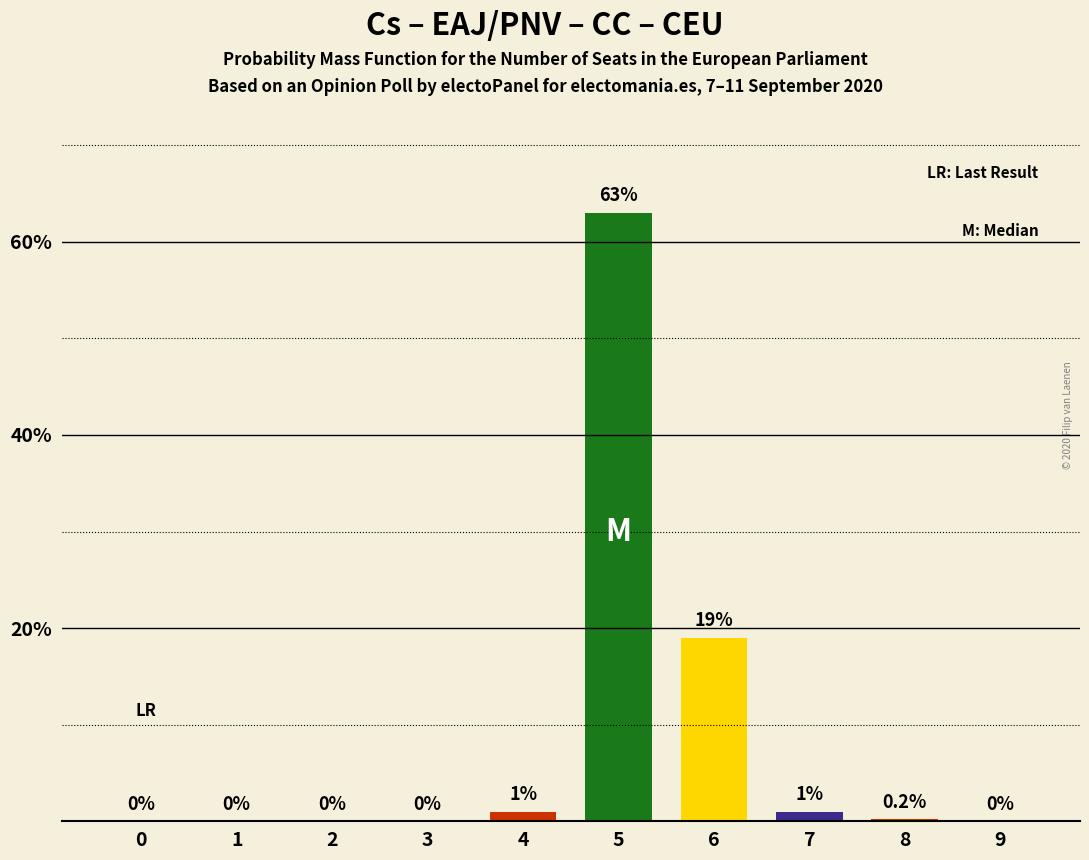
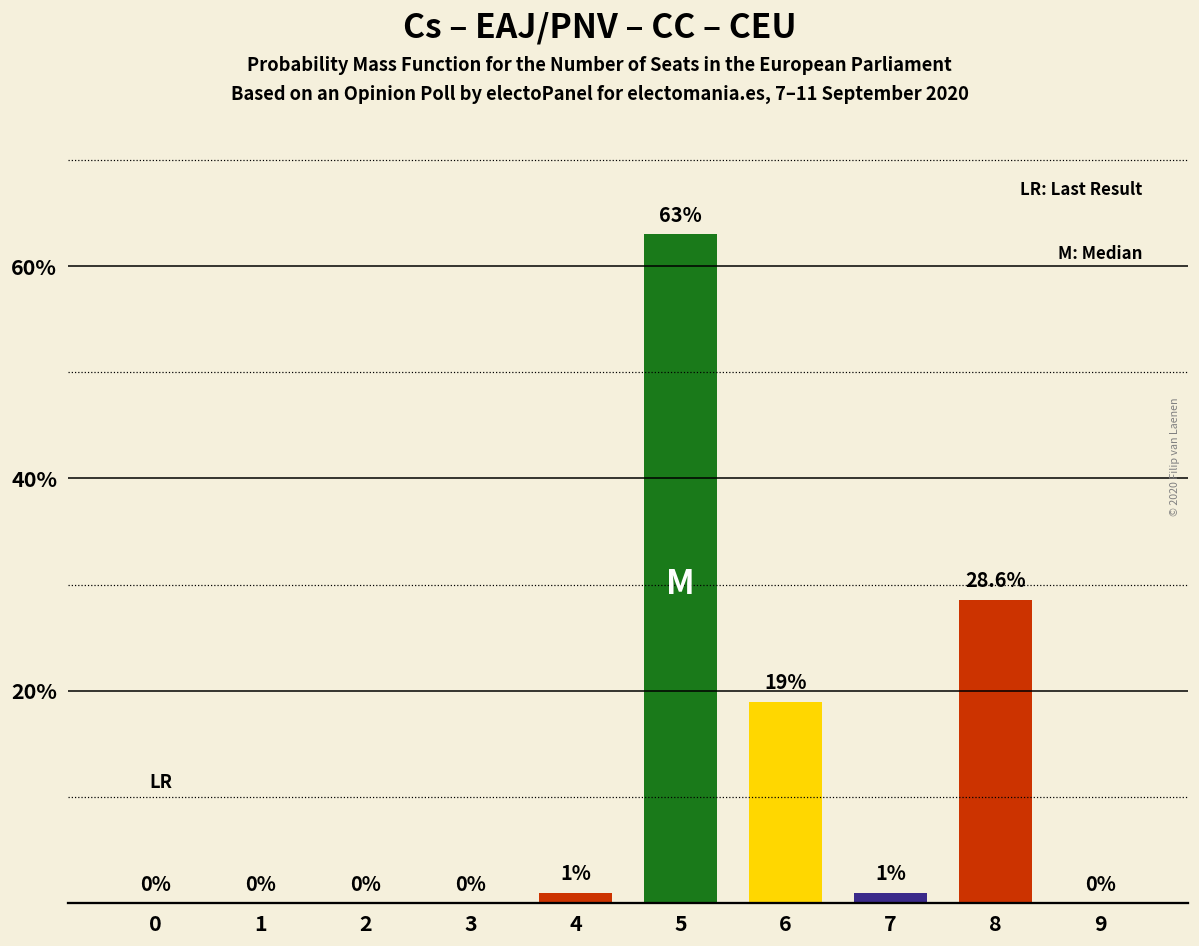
8: 0.2% -> 28.6%
